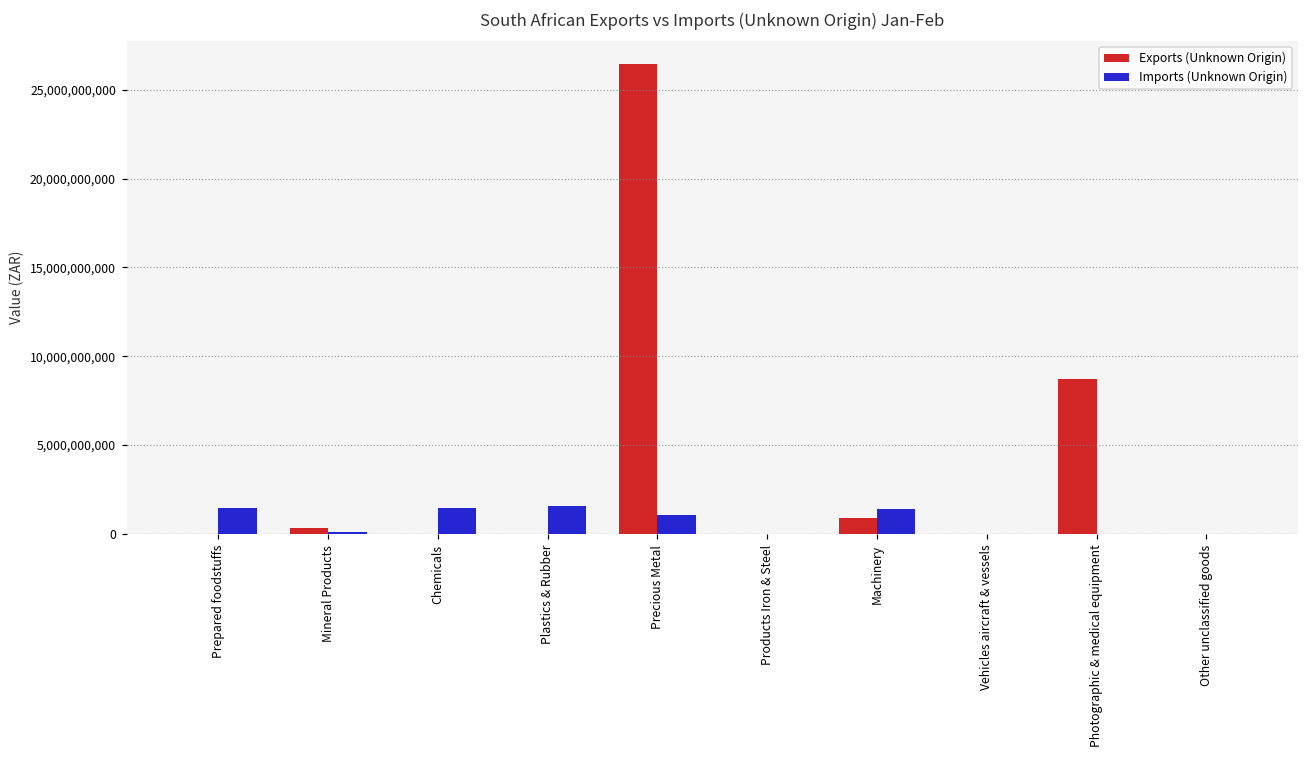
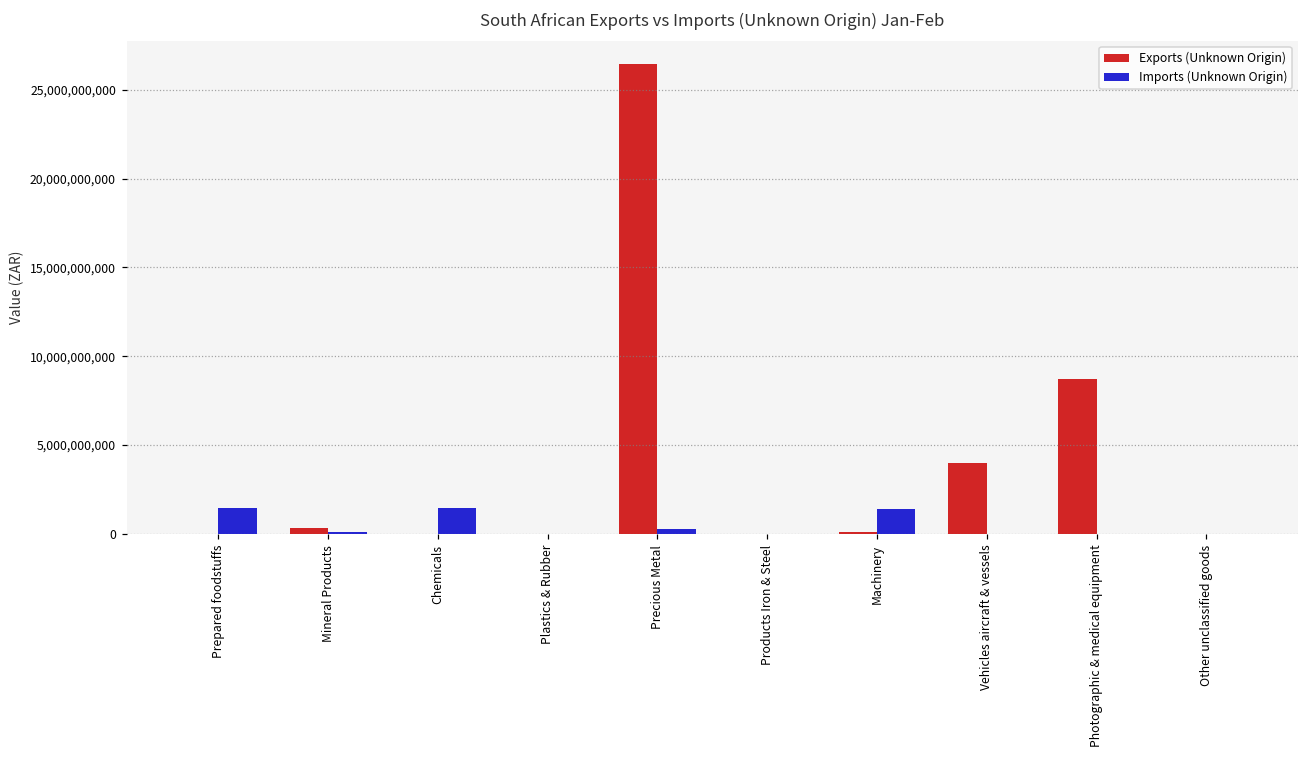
Imports (Unknown Origin), Plastics & Rubber: 1,600,000,000 -> 0
Imports (Unknown Origin), Precious Metal: 1,100,000,000 -> 300,000,000
Exports (Unknown Origin), Machinery: 900,000,000 -> 100,000,000
Exports (Unknown Origin), Vehicles aircraft & vessels: 0 -> 4,000,000,000
